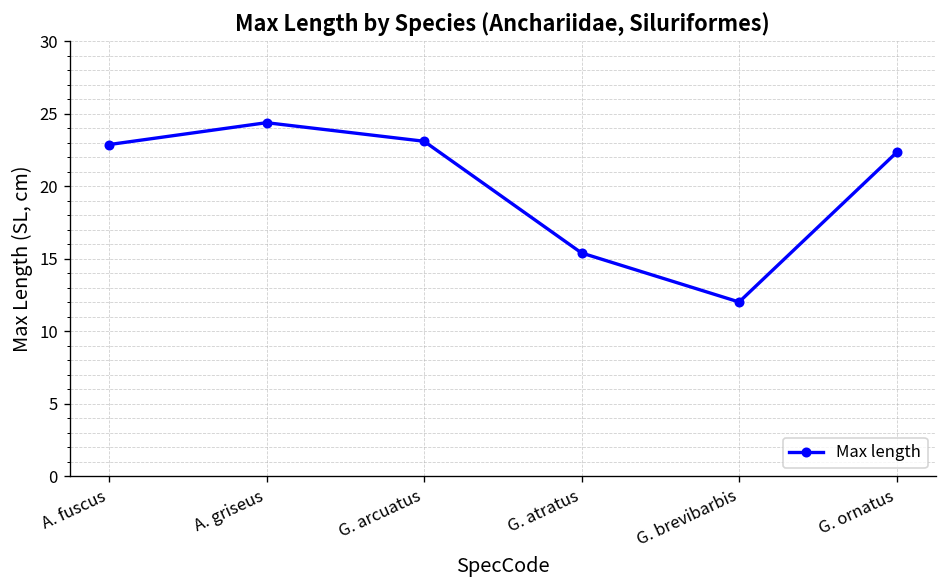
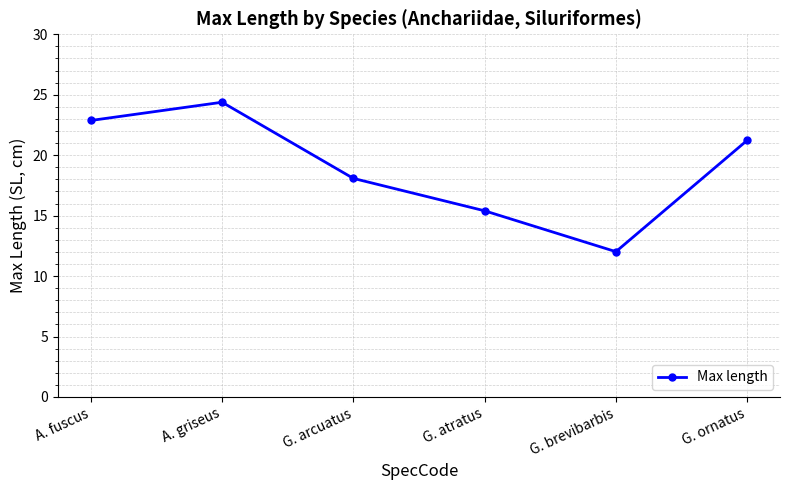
G. arcuatus: 23.1 -> 18.1
G. ornatus: 22.3 -> 21.2
